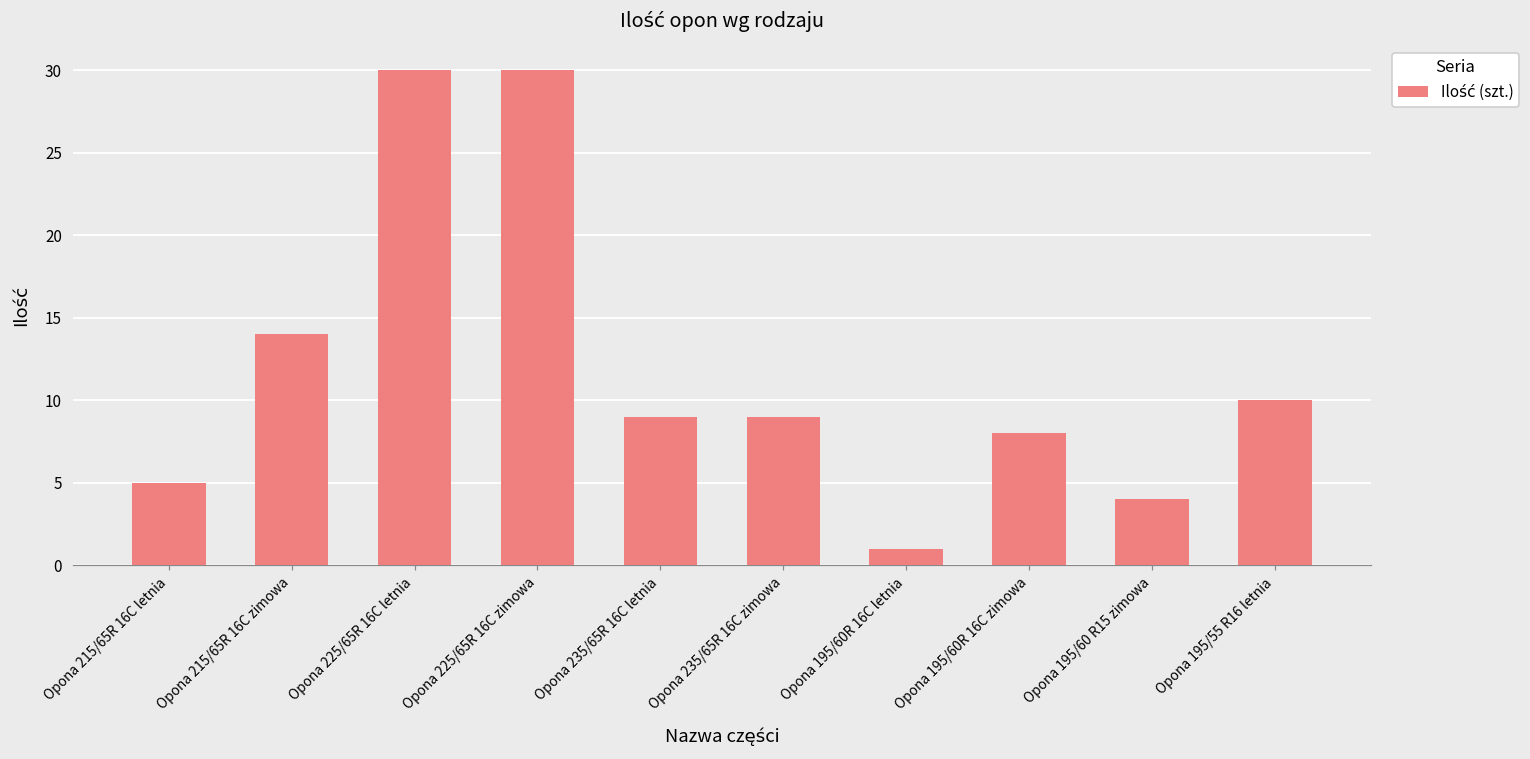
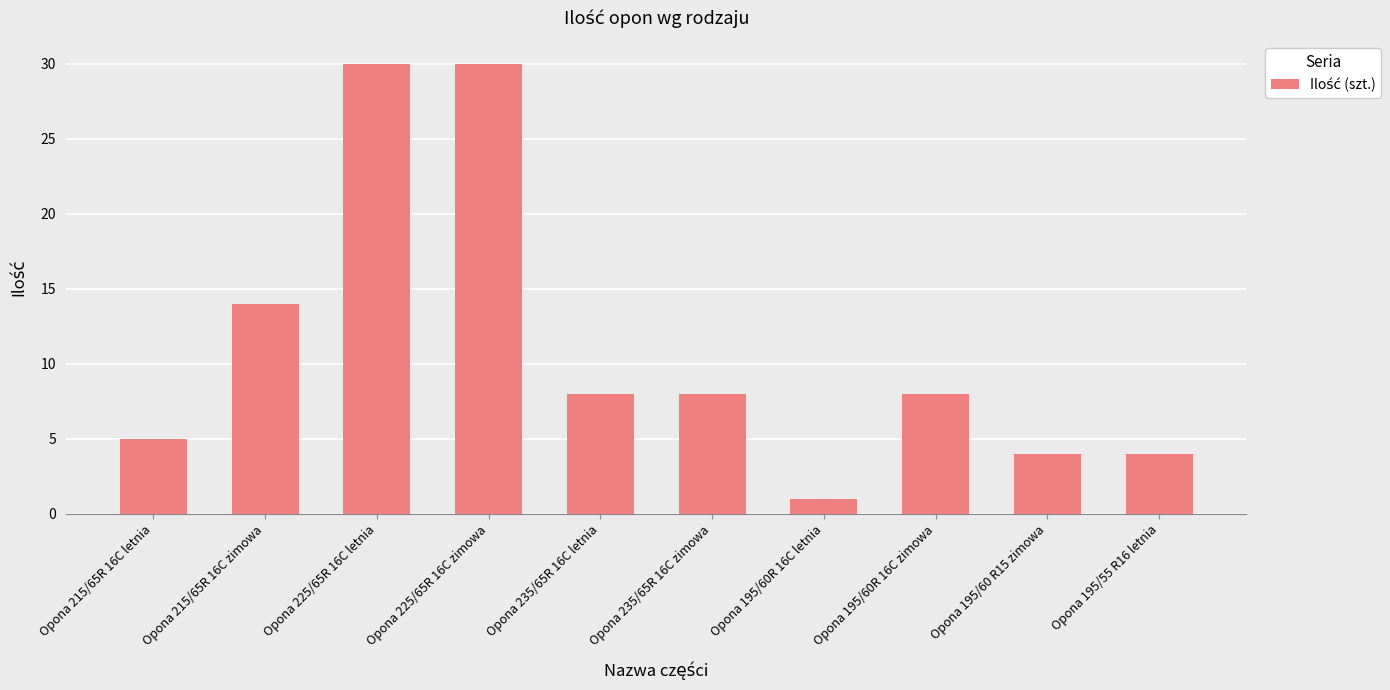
Opona 235/65R 16C letnia: 9 -> 8
Opona 235/65R 16C zimowa: 9 -> 8
Opona 195/55 R16 letnia: 10 -> 4
